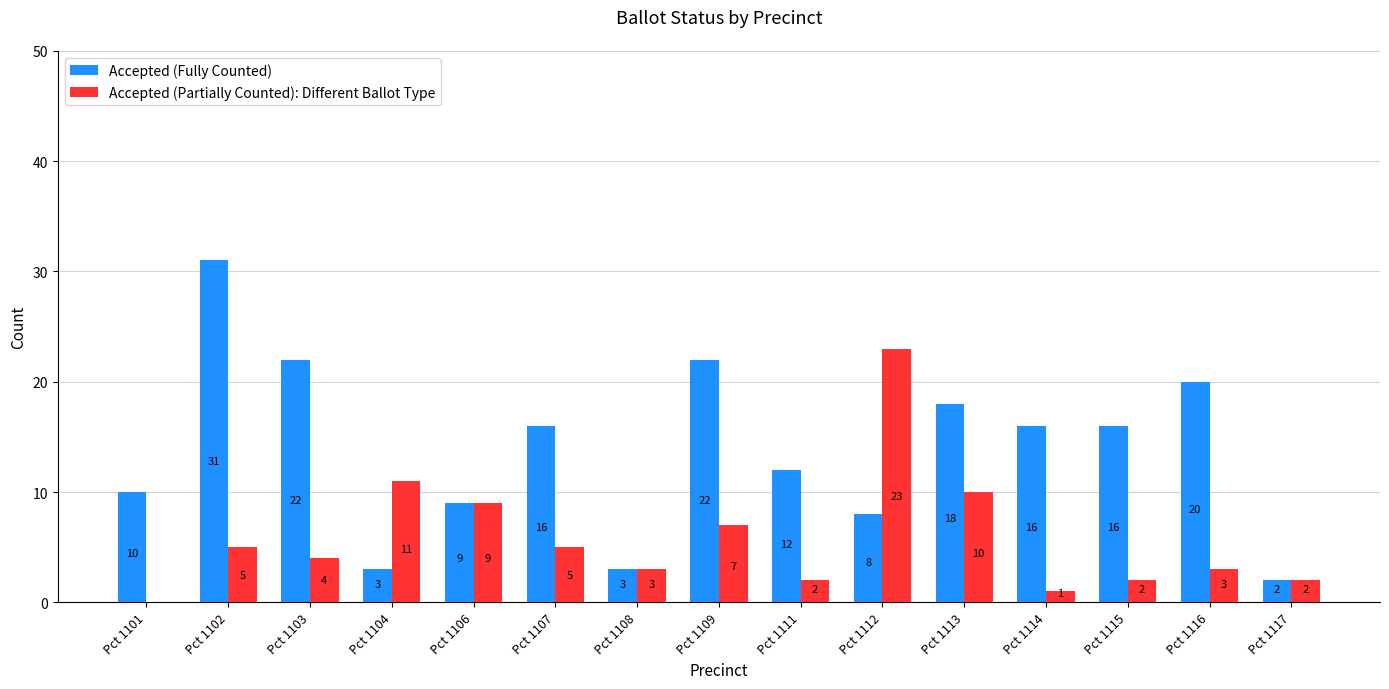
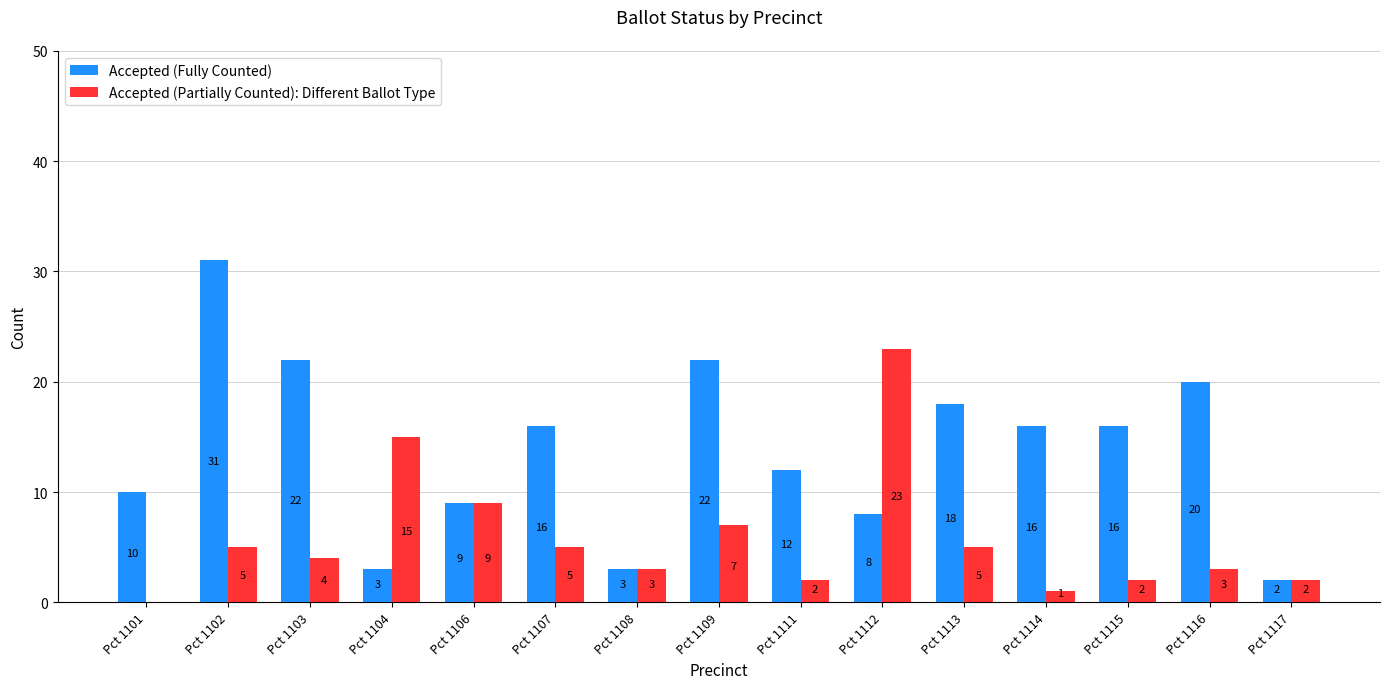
Accepted (Partially Counted): Different Ballot Type, Pct 1104: 11 -> 15
Accepted (Partially Counted): Different Ballot Type, Pct 1113: 10 -> 5
